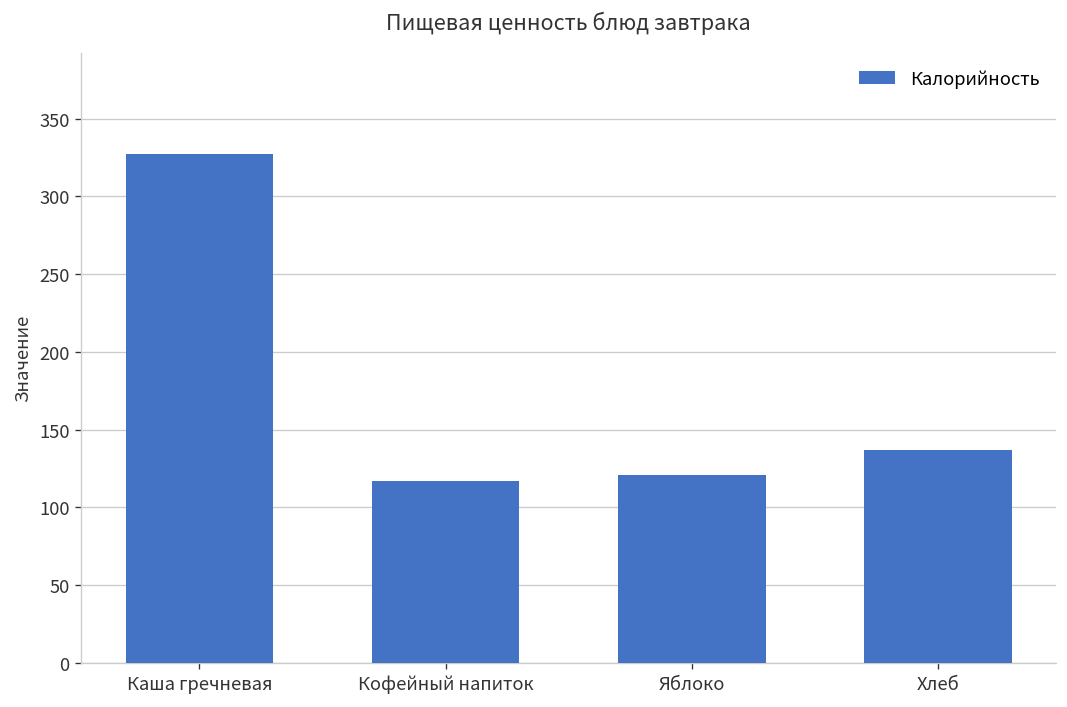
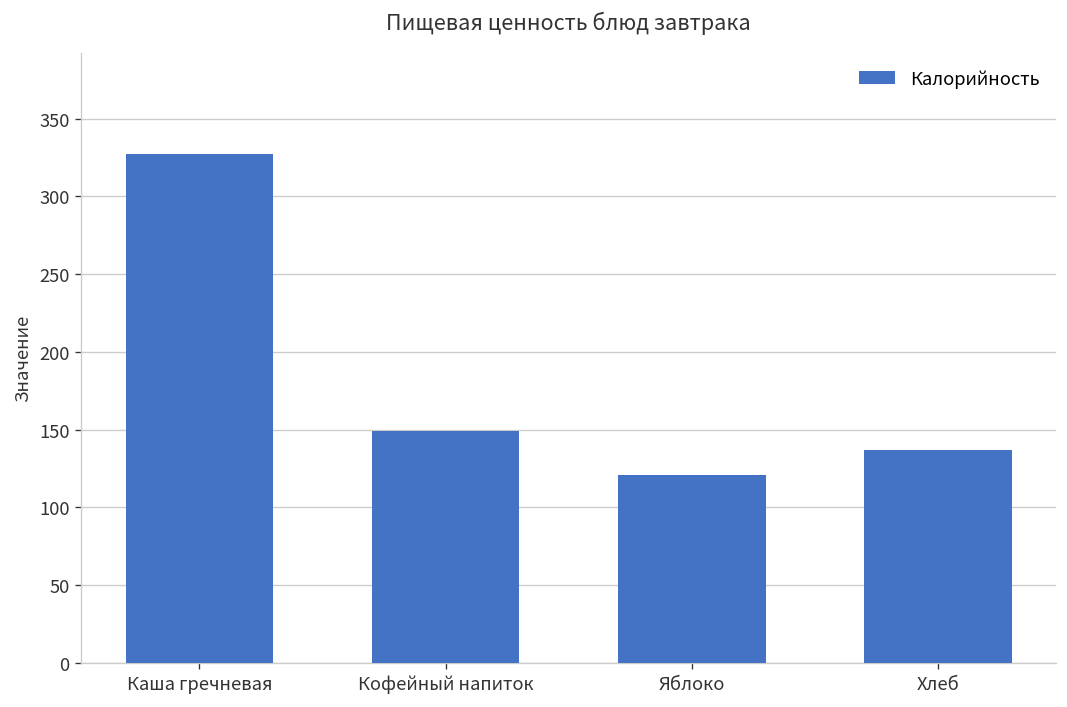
Кофейный напиток: 117 -> 149
